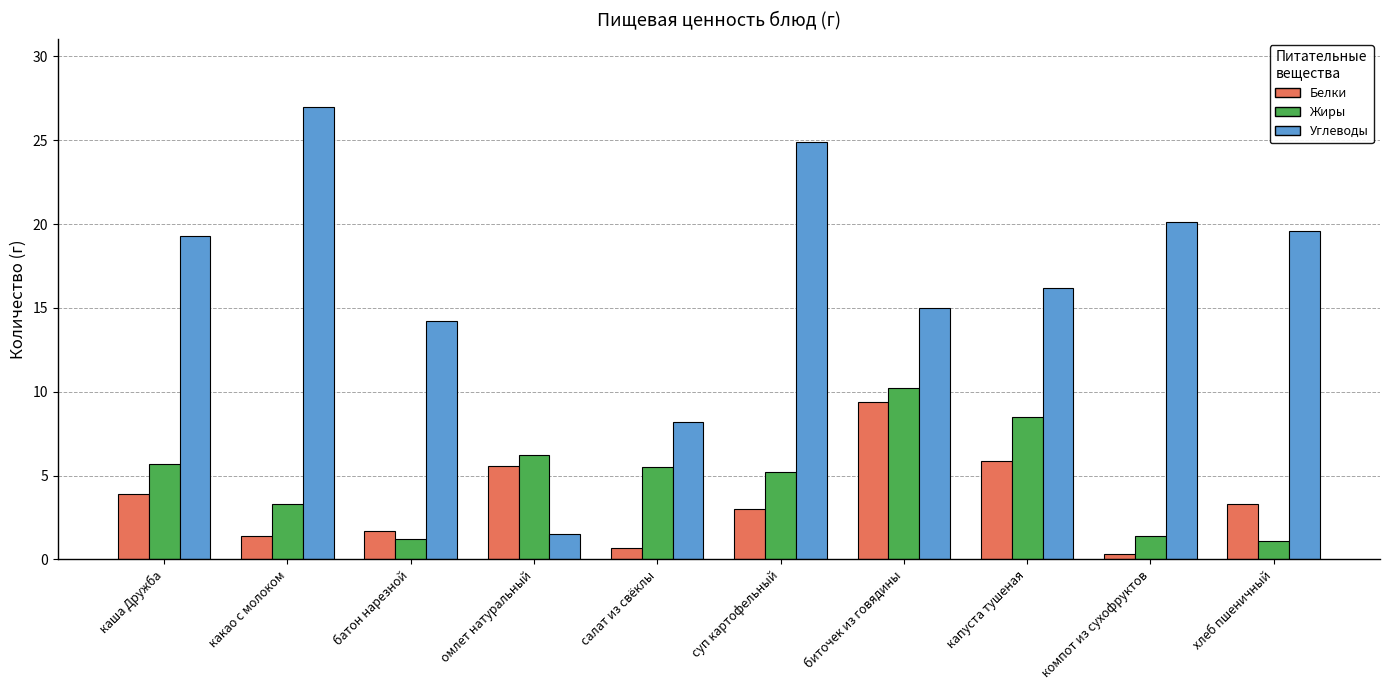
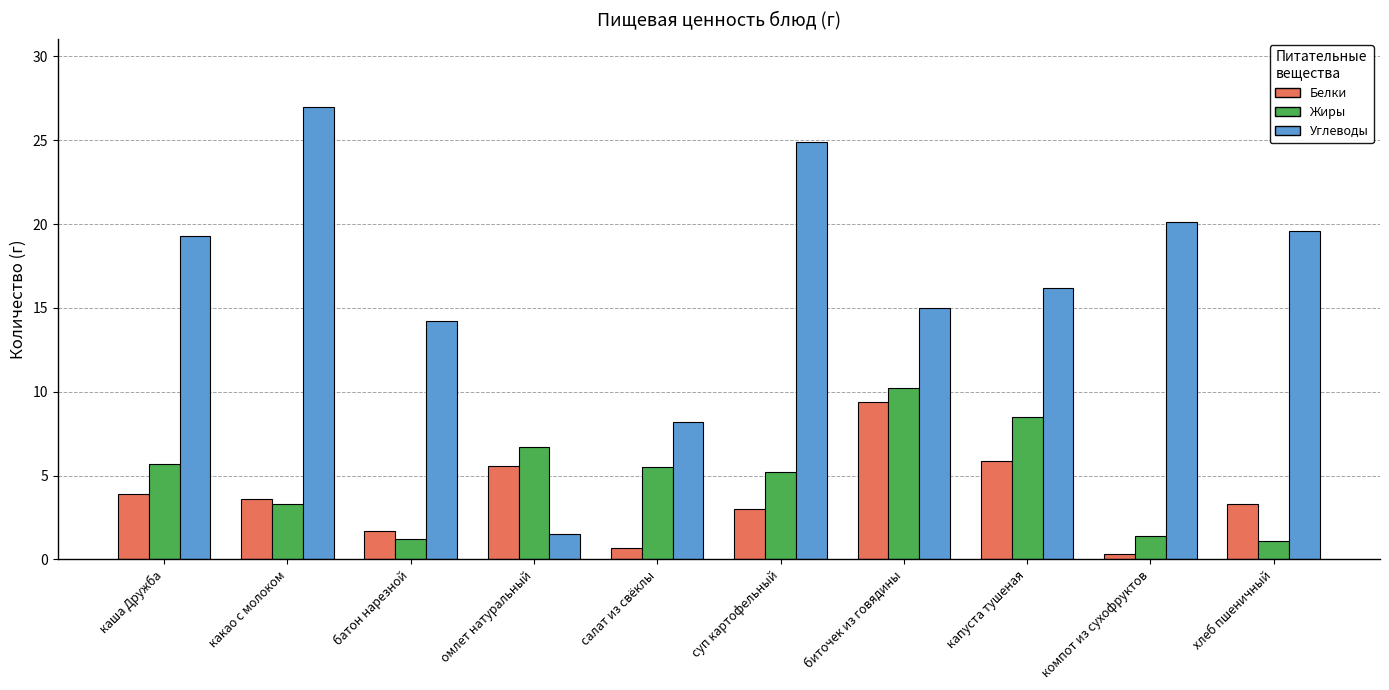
Белки, какао с молоком: 1.4 -> 3.6
Жиры, омлет натуральный: 6.2 -> 6.7
